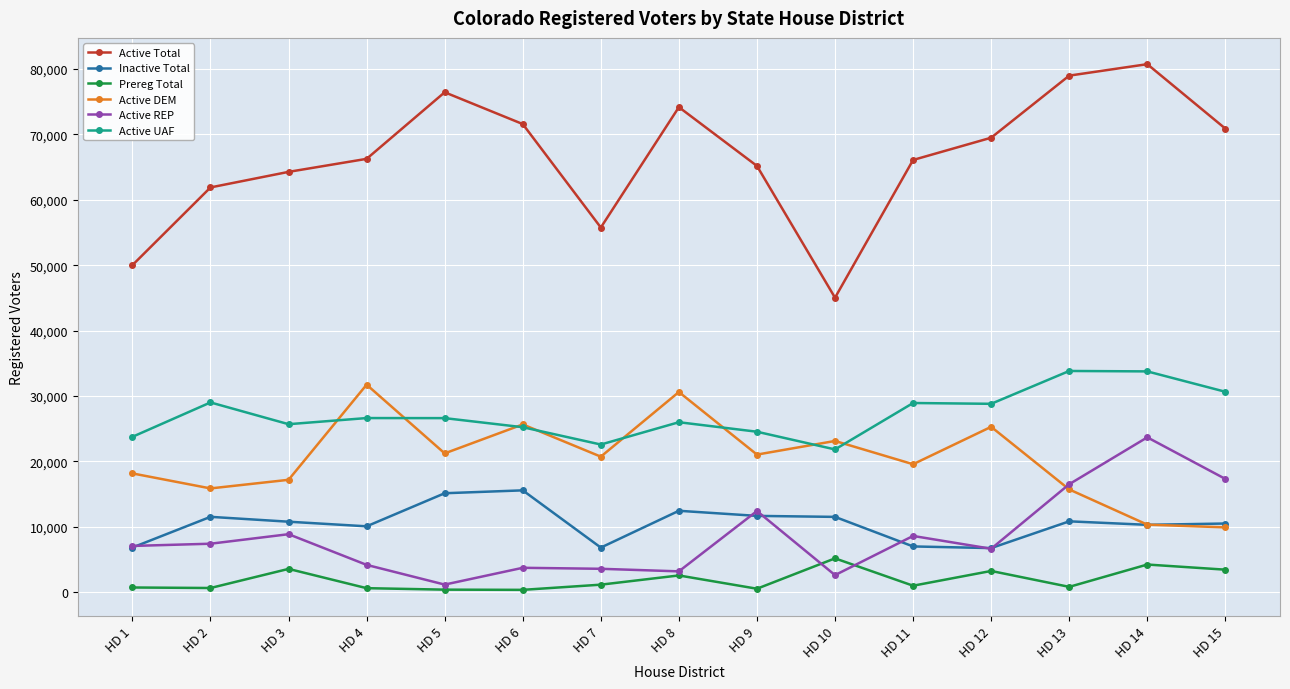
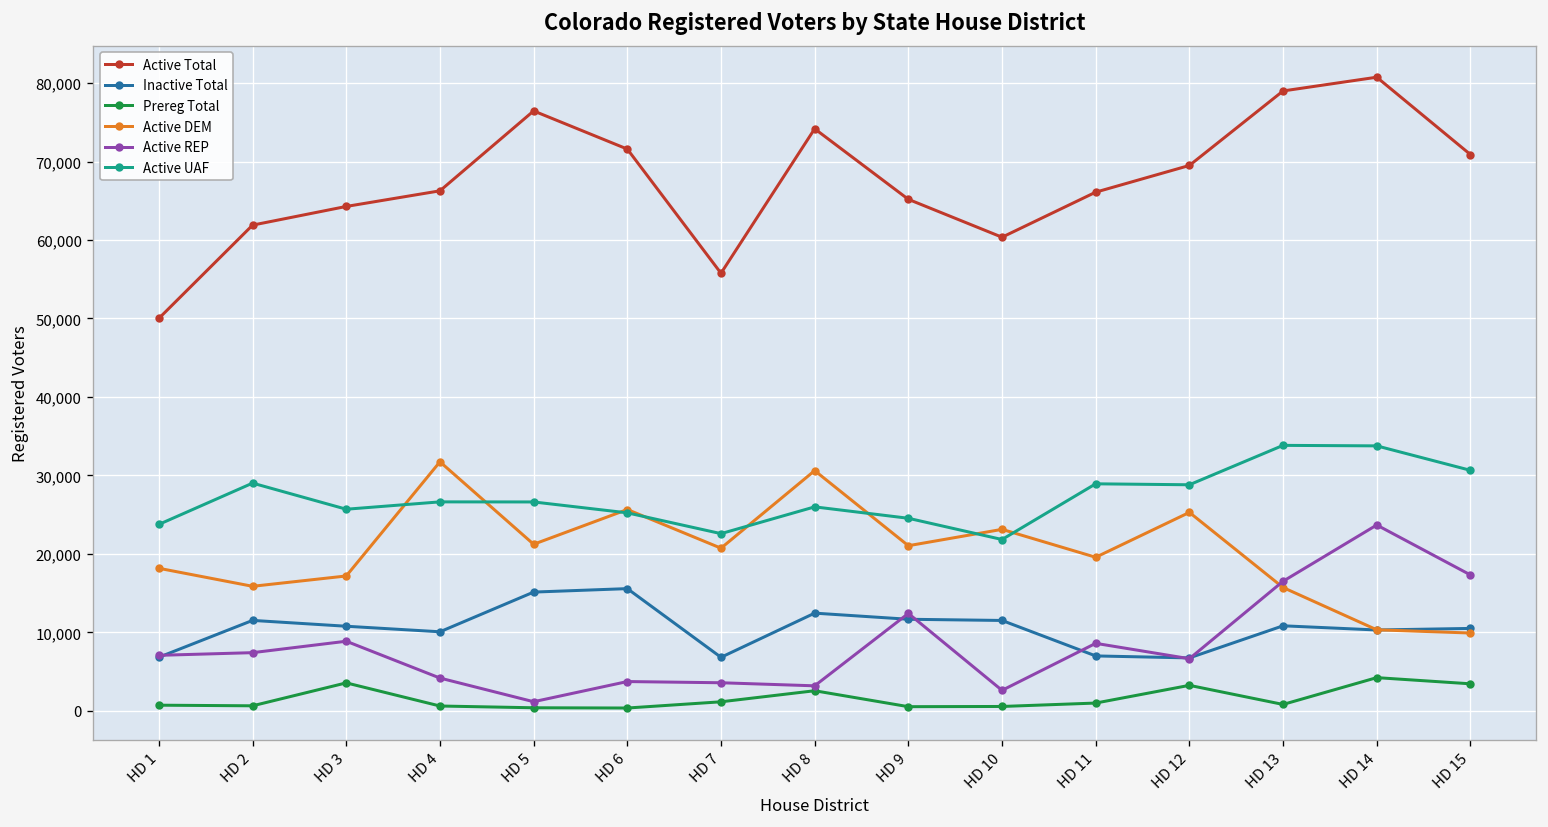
Active Total, HD 10: 45,000 -> 60,000
Prereg Total, HD 10: 5,000 -> 1,000
